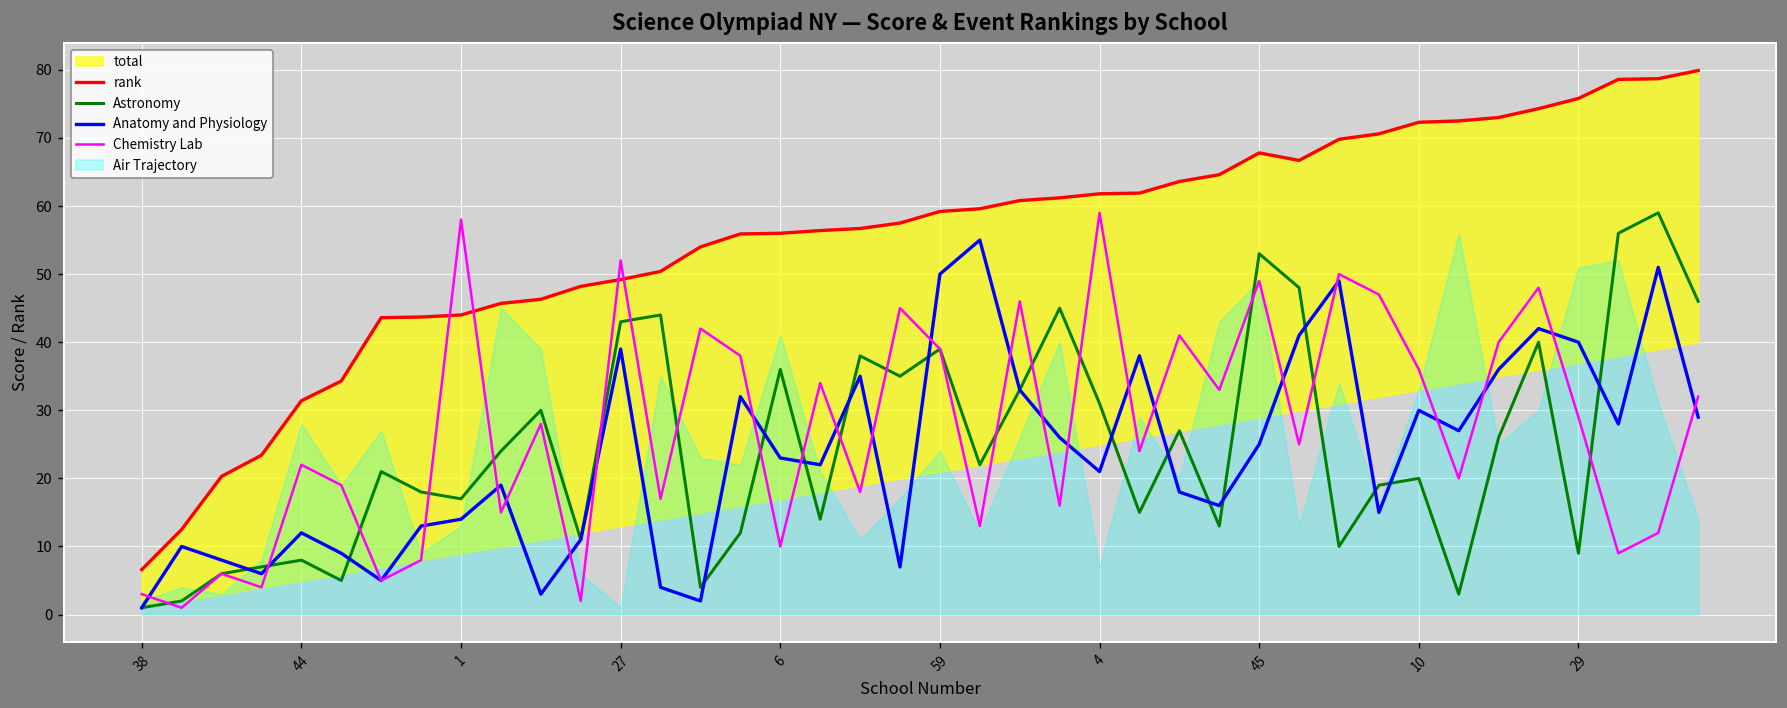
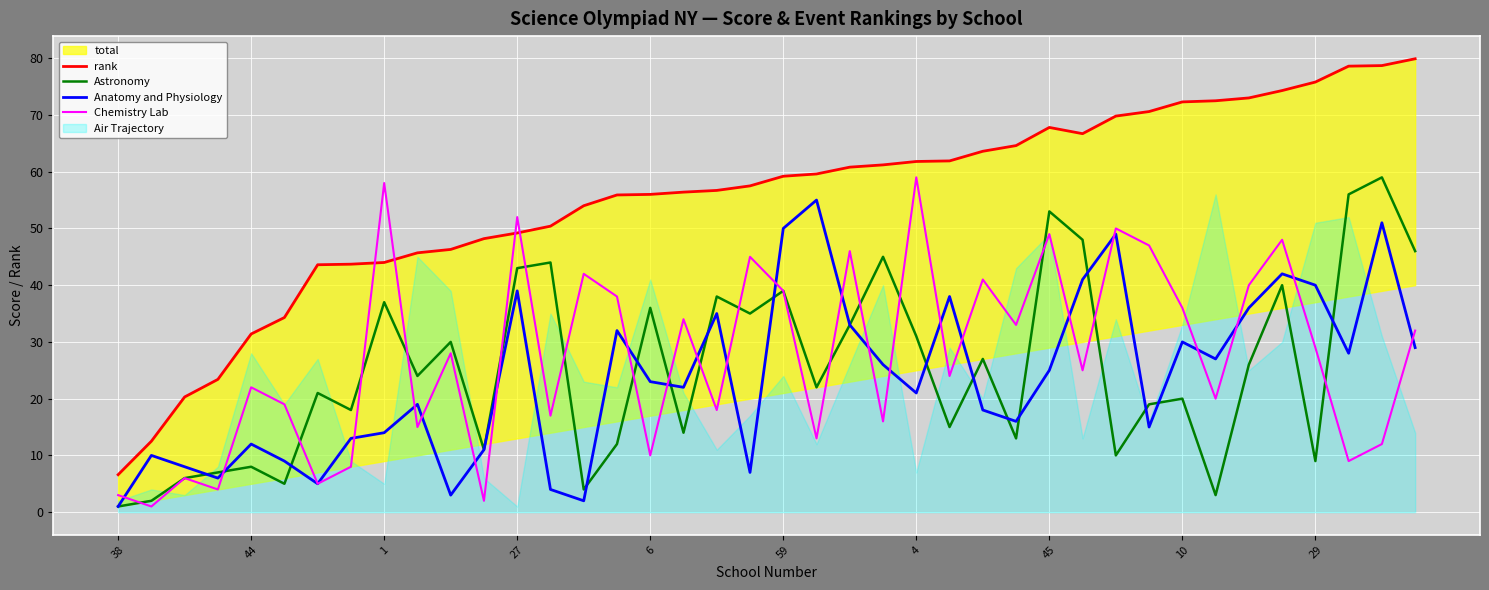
Astronomy, 1: 17 -> 37
Air Trajectory, 1: 13 -> 5
